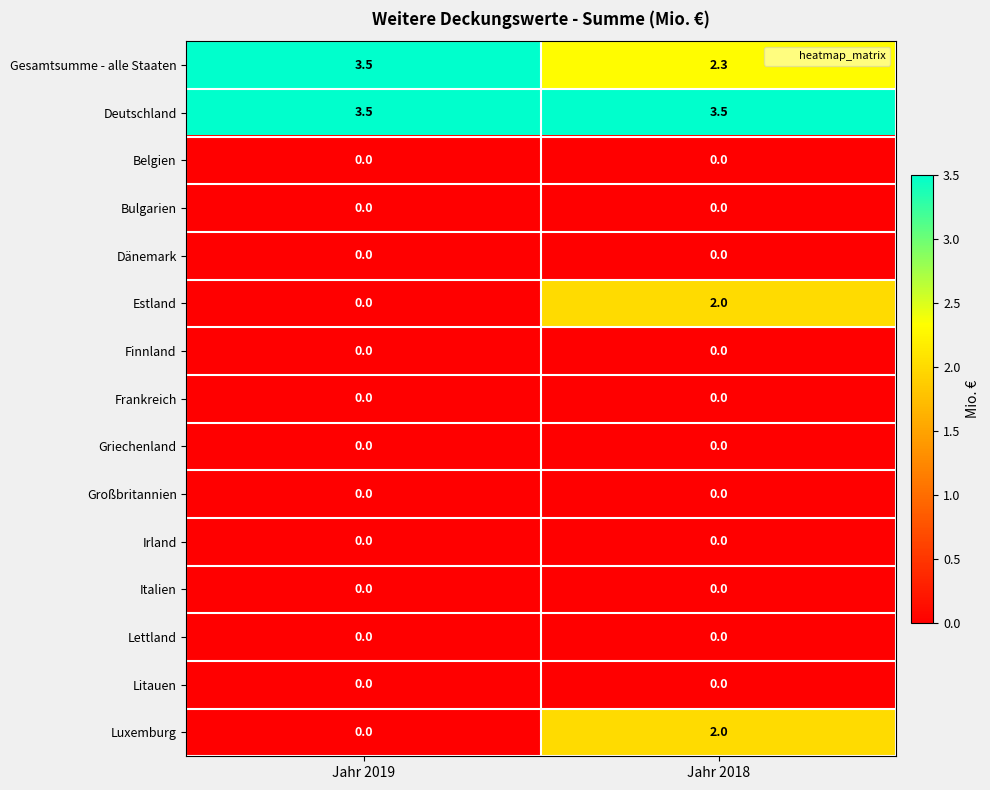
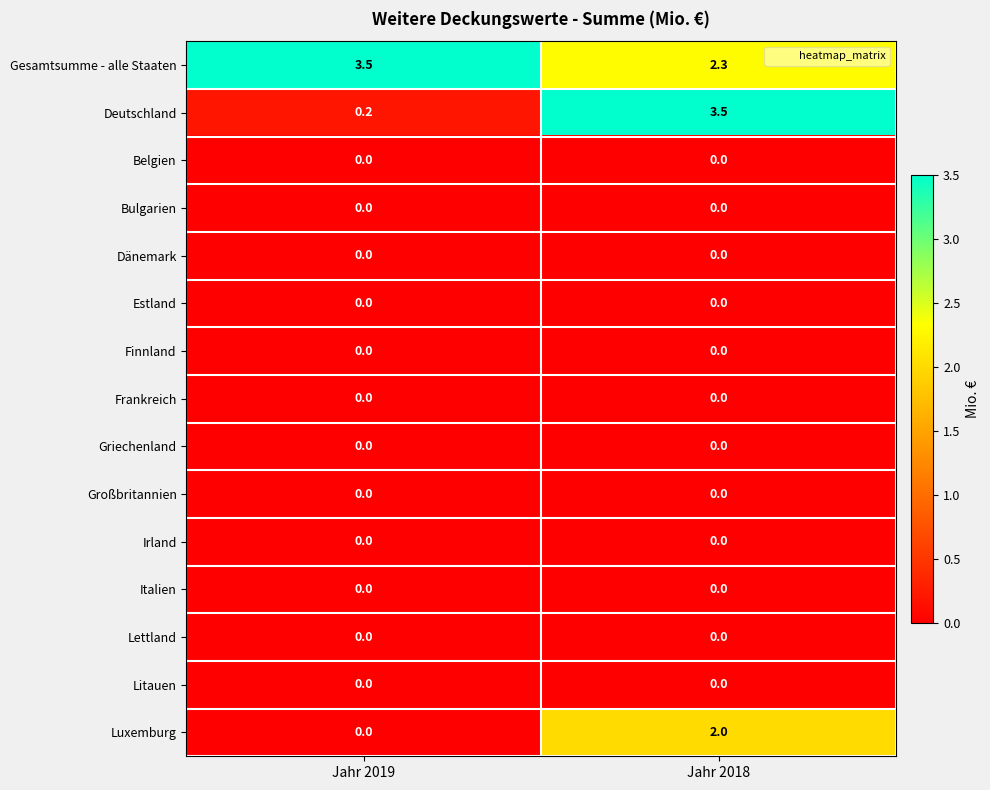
Deutschland, Jahr 2019: 3.5 -> 0.2
Estland, Jahr 2018: 2.0 -> 0.0
